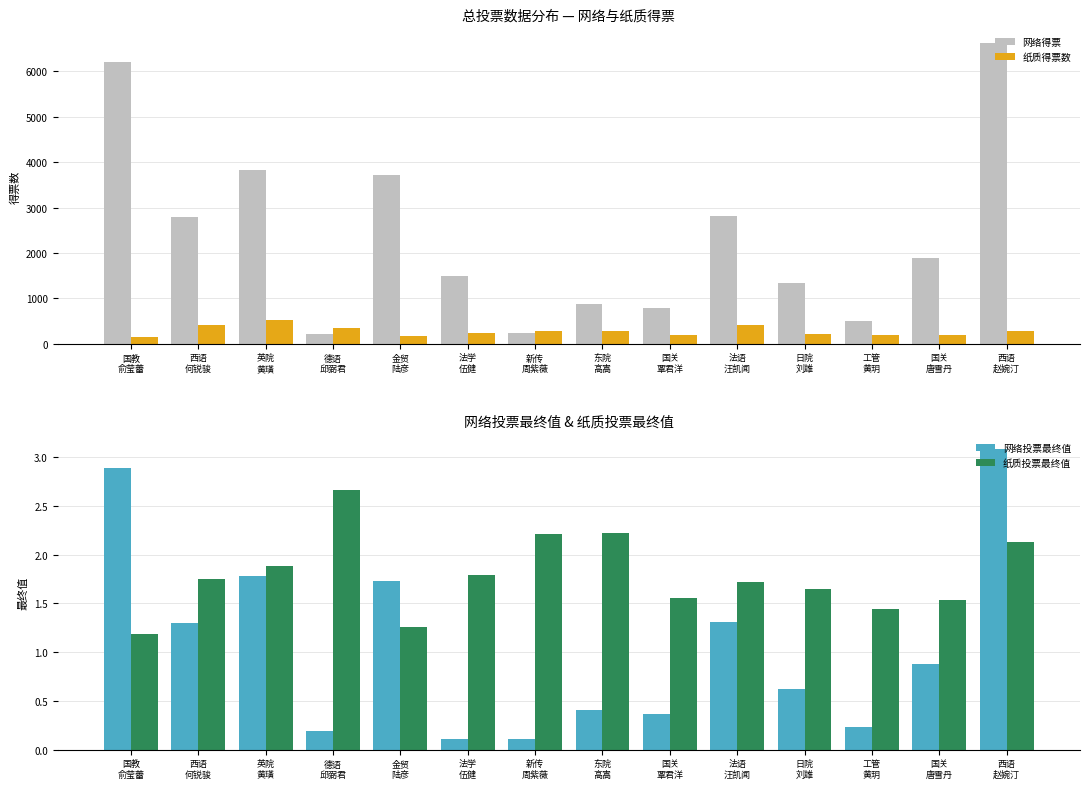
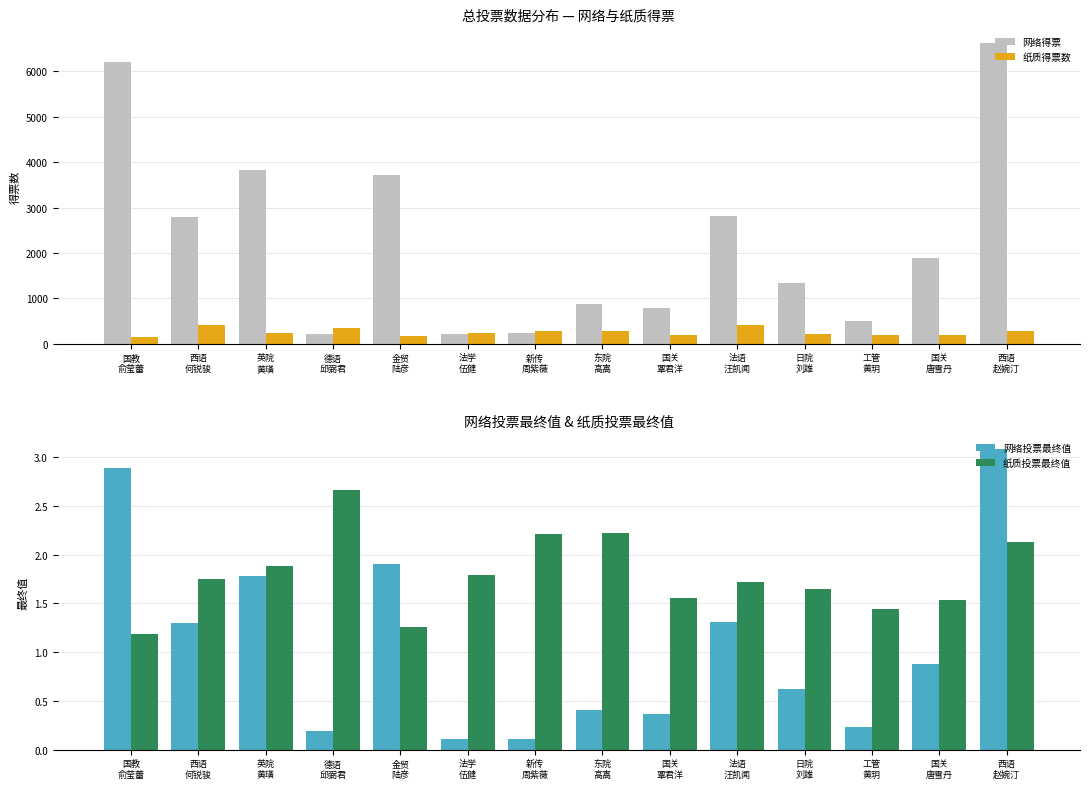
总投票数据分布 — 网络与纸质得票, 纸质得票数, 英院 黄璜: 500 -> 200
总投票数据分布 — 网络与纸质得票, 网络得票, 法学 伍健: 1500 -> 200
网络投票最终值 & 纸质投票最终值, 网络投票最终值, 金贸 陆彦: 1.7 -> 1.9
